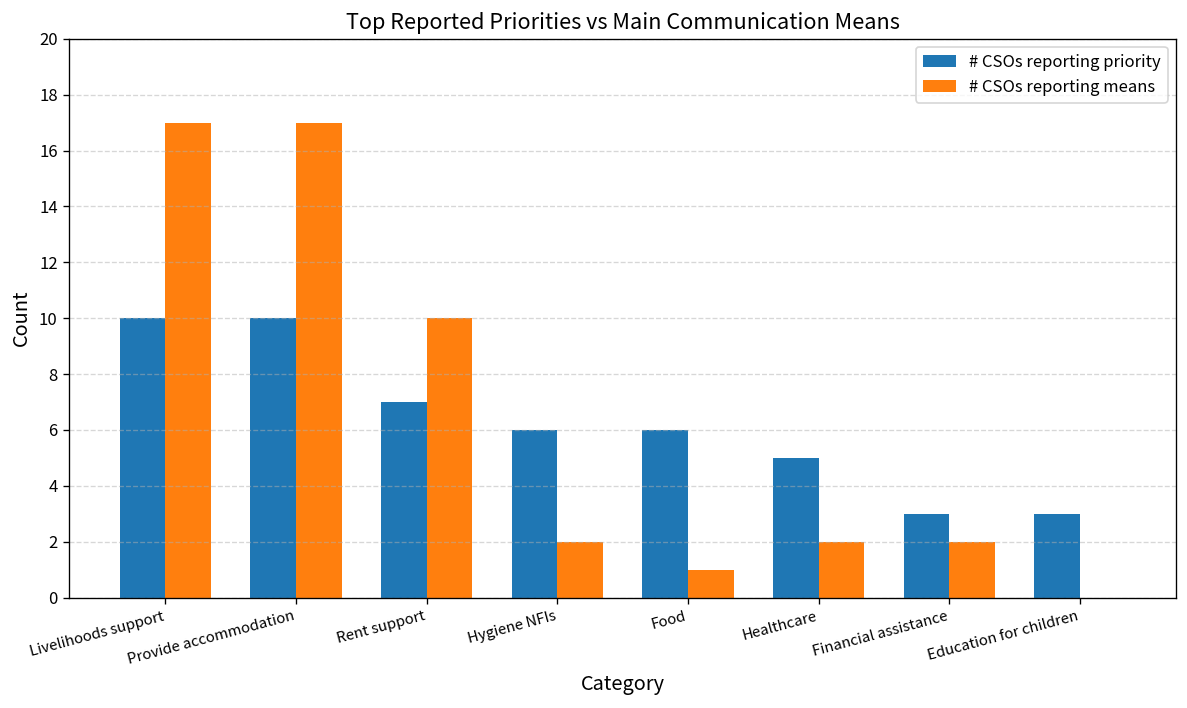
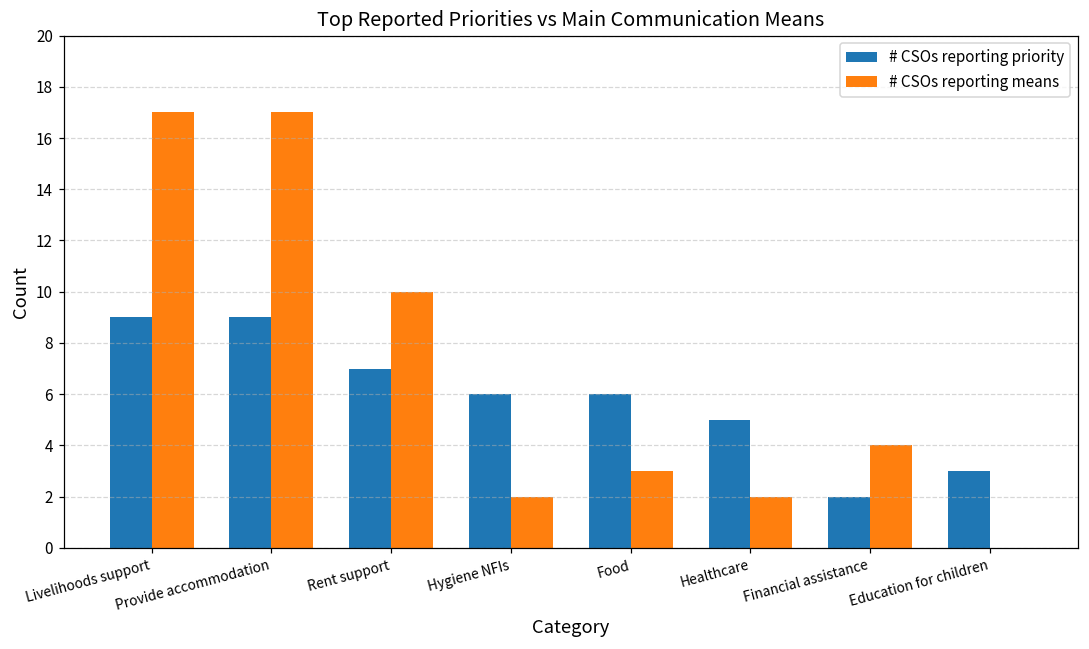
# CSOs reporting priority, Livelihoods support: 10 -> 9
# CSOs reporting priority, Provide accommodation: 10 -> 9
# CSOs reporting means, Food: 1 -> 3
# CSOs reporting priority, Financial assistance: 3 -> 2
# CSOs reporting means, Financial assistance: 2 -> 4
